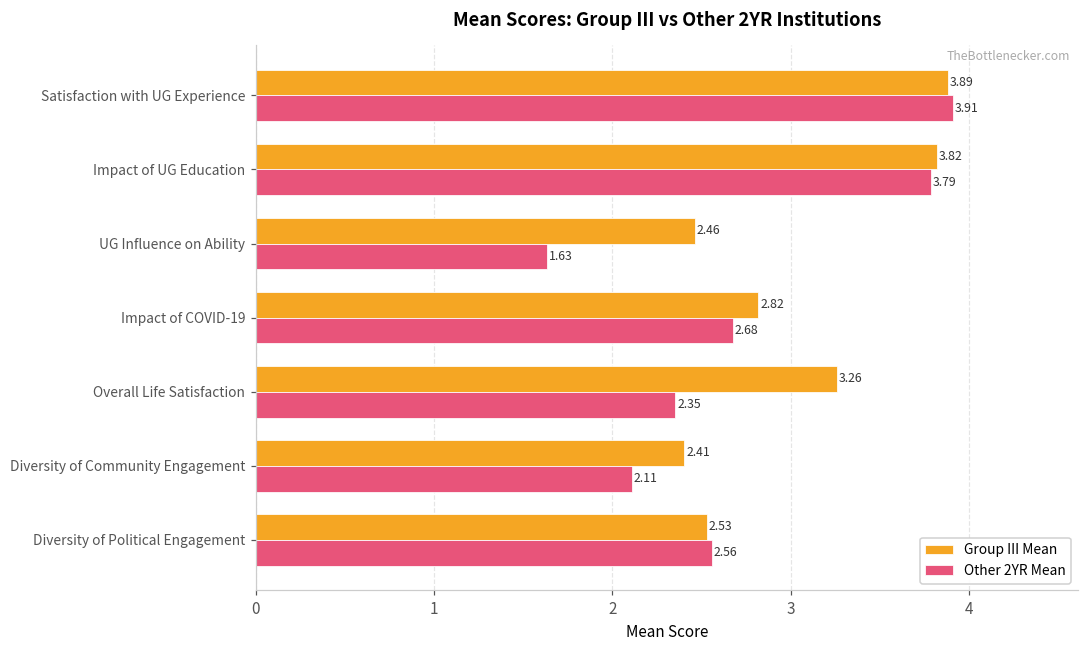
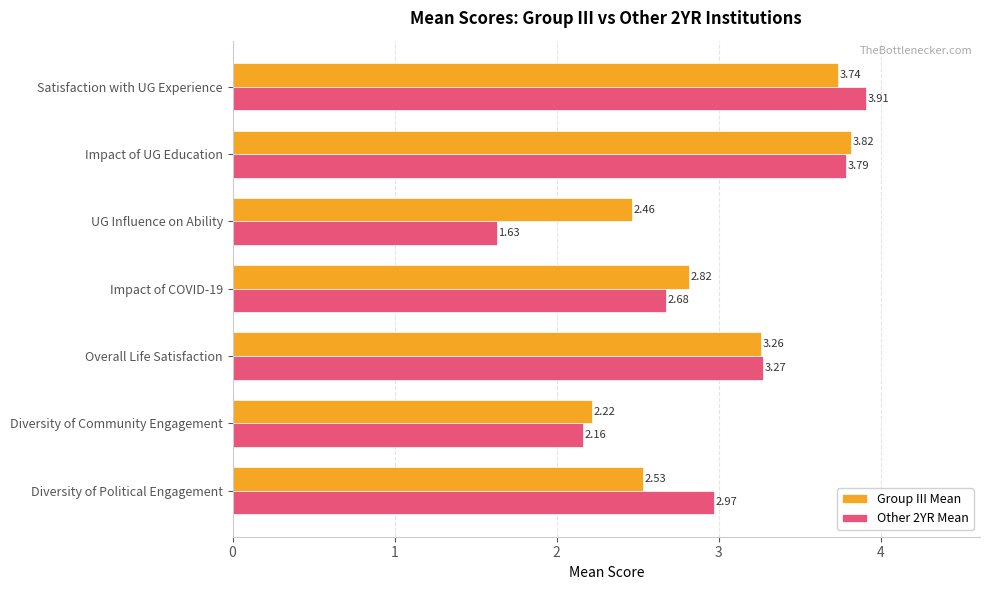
Group III Mean, Satisfaction with UG Experience: 3.89 -> 3.74
Other 2YR Mean, Overall Life Satisfaction: 2.35 -> 3.27
Group III Mean, Diversity of Community Engagement: 2.41 -> 2.22
Other 2YR Mean, Diversity of Community Engagement: 2.11 -> 2.16
Other 2YR Mean, Diversity of Political Engagement: 2.56 -> 2.97
